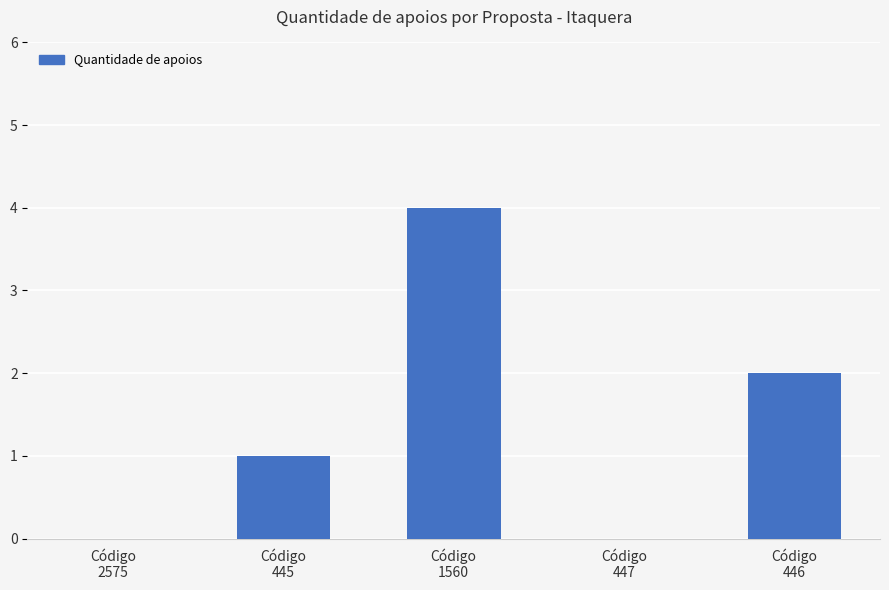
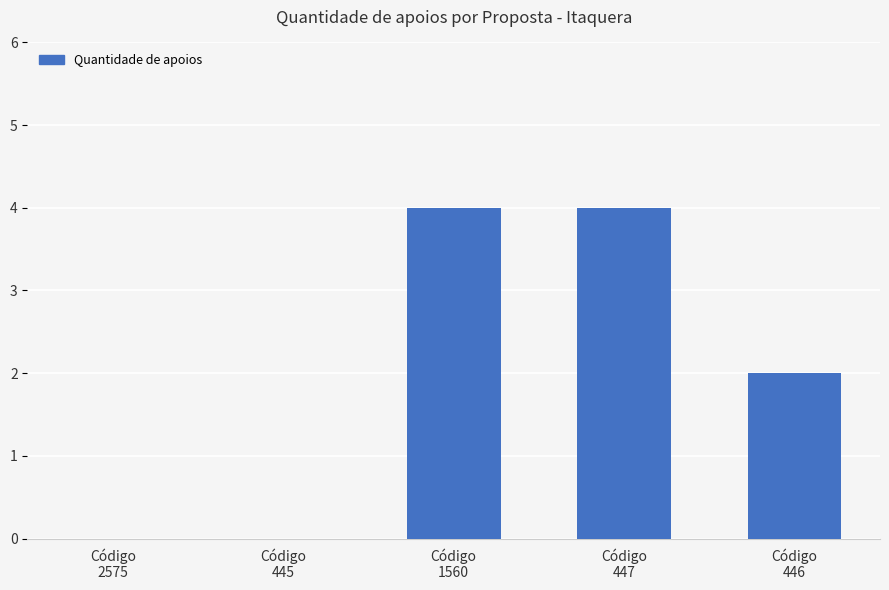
Código 445: 1 -> 0
Código 447: 0 -> 4
